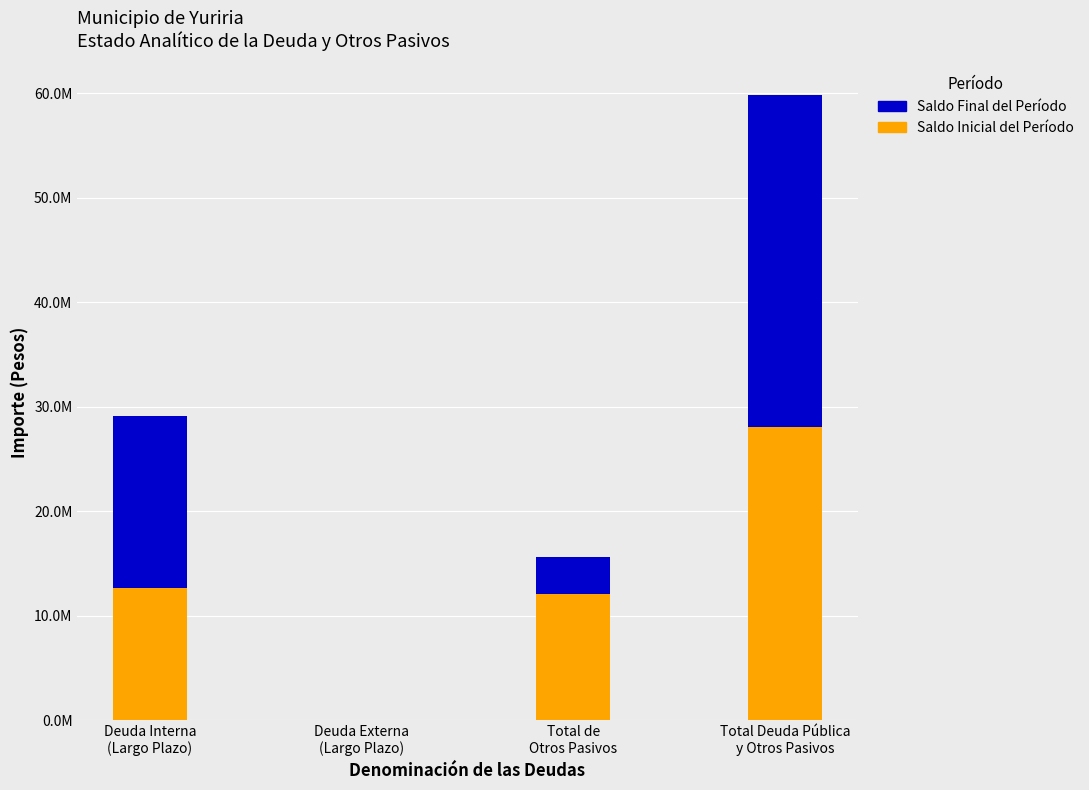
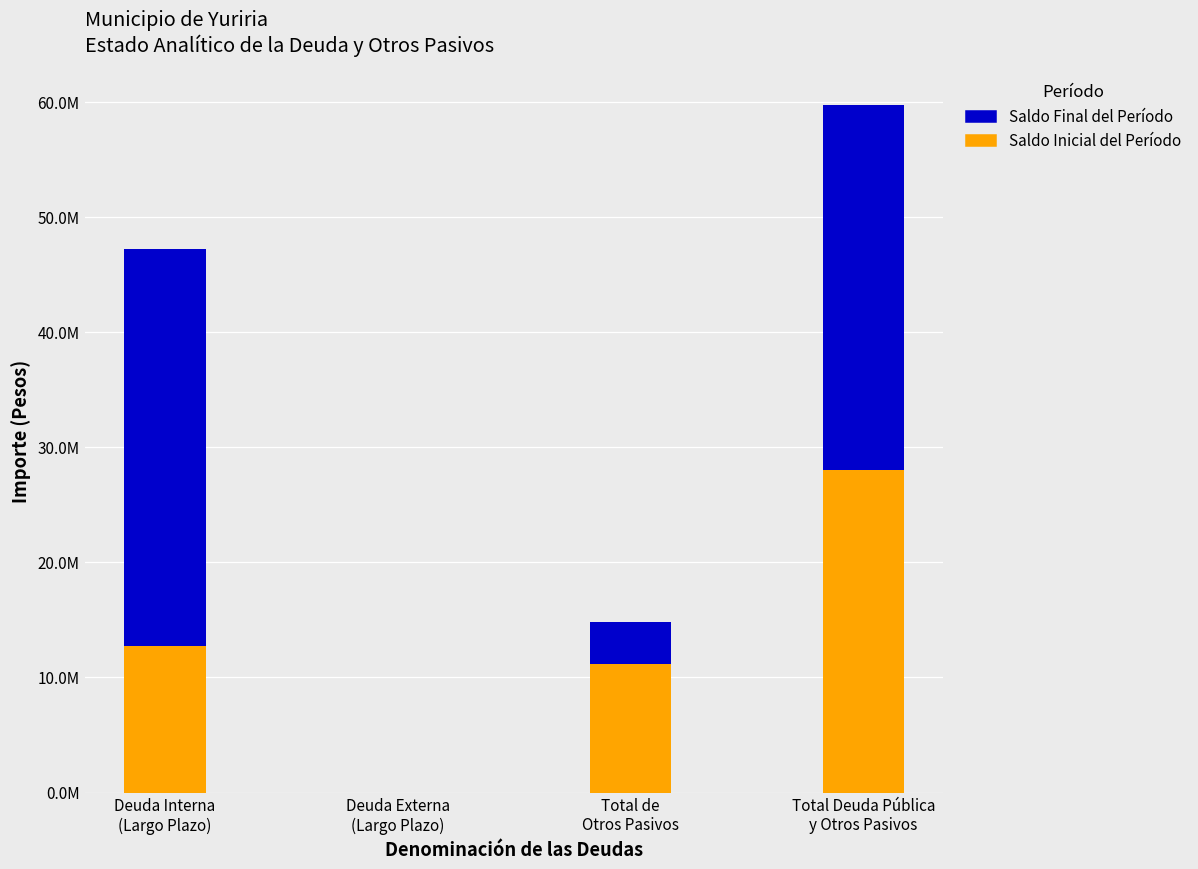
Saldo Final del Período, Deuda Interna (Largo Plazo): 16400000 -> 34500000
Saldo Inicial del Período, Total de Otros Pasivos: 12100000 -> 11200000
